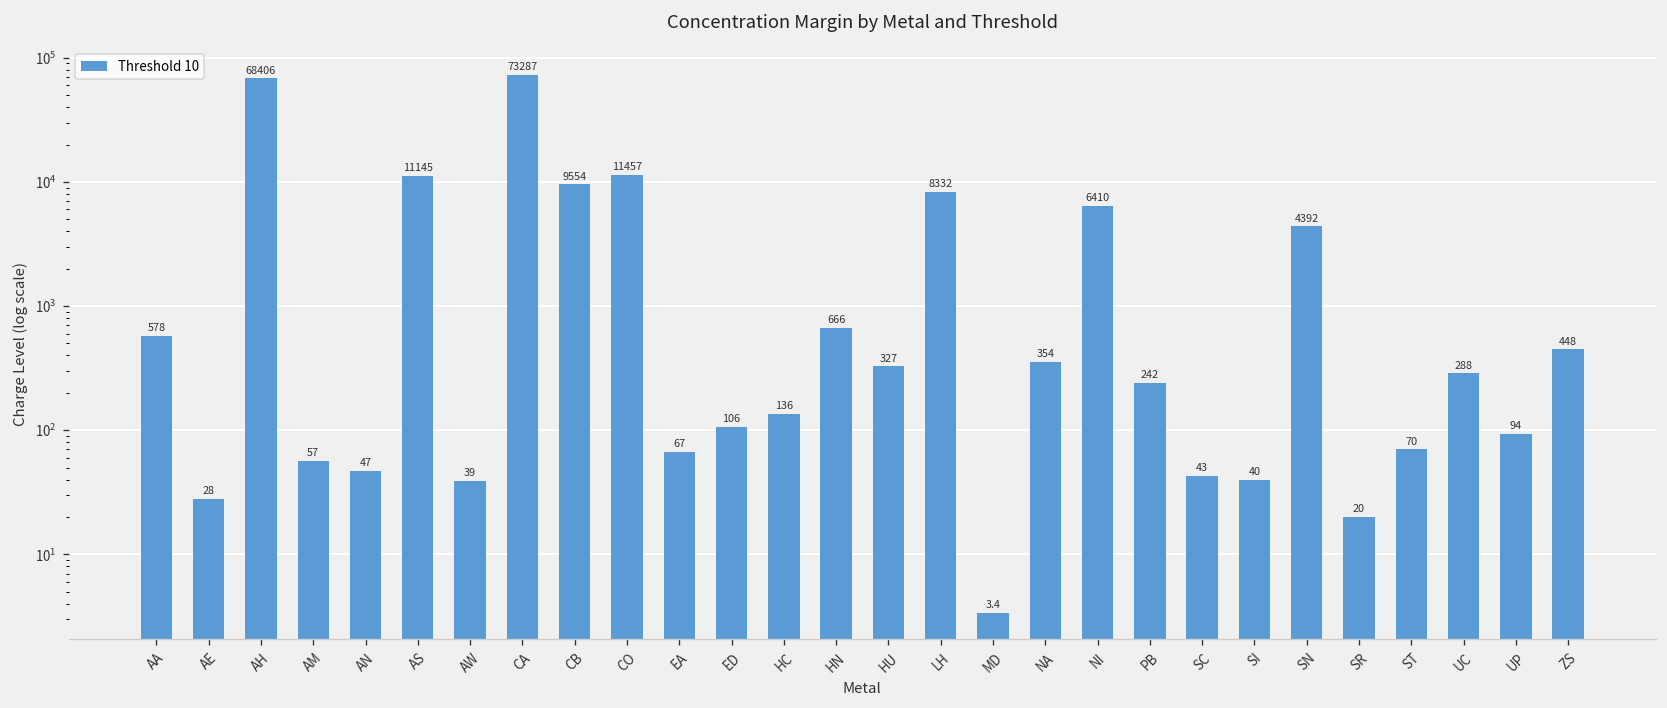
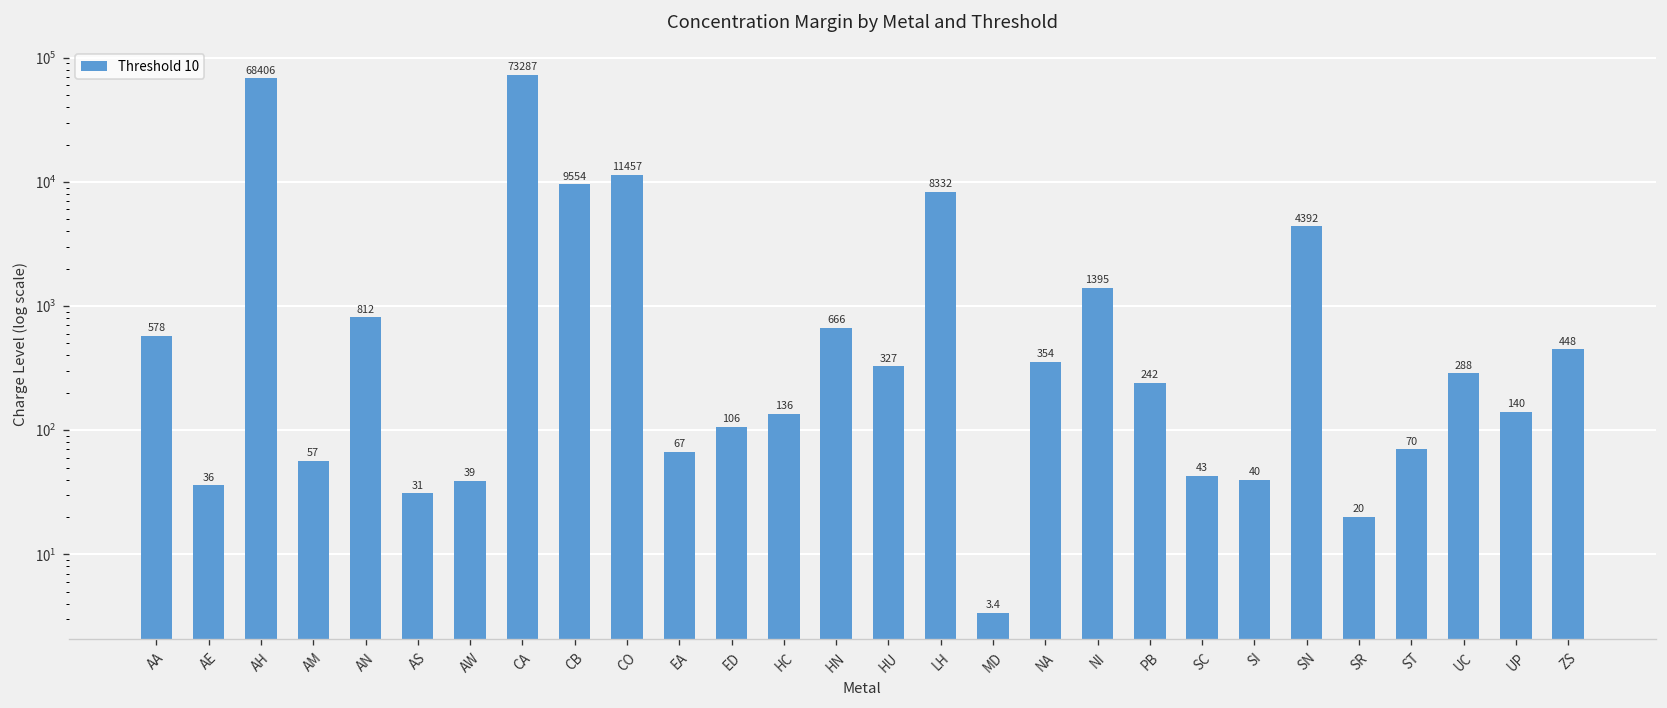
AE: 28 -> 36
AN: 47 -> 812
AS: 11145 -> 31
NI: 6410 -> 1395
UP: 94 -> 140
